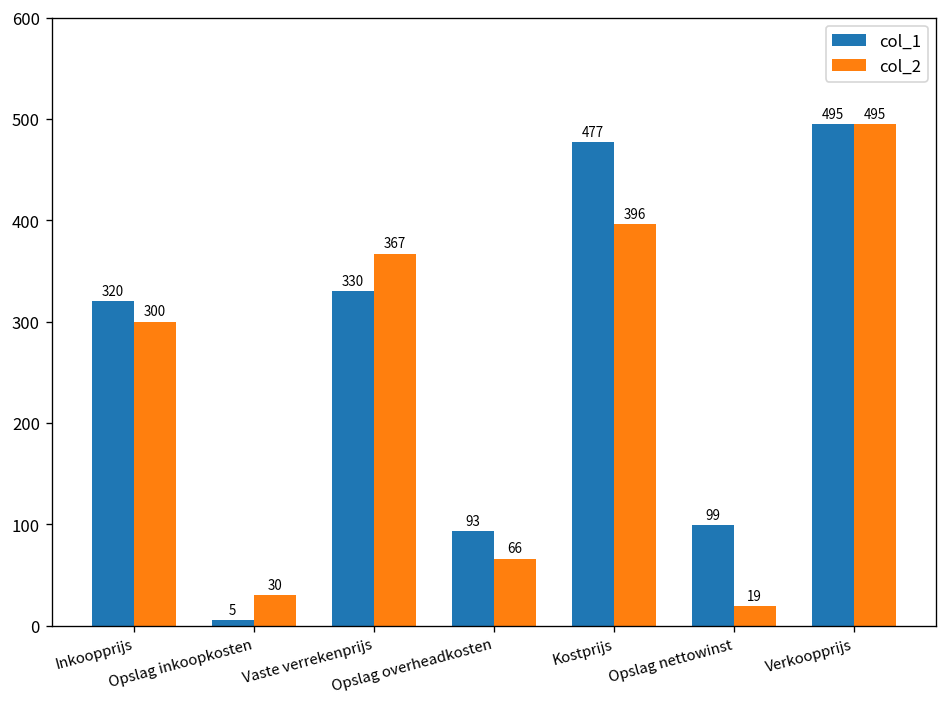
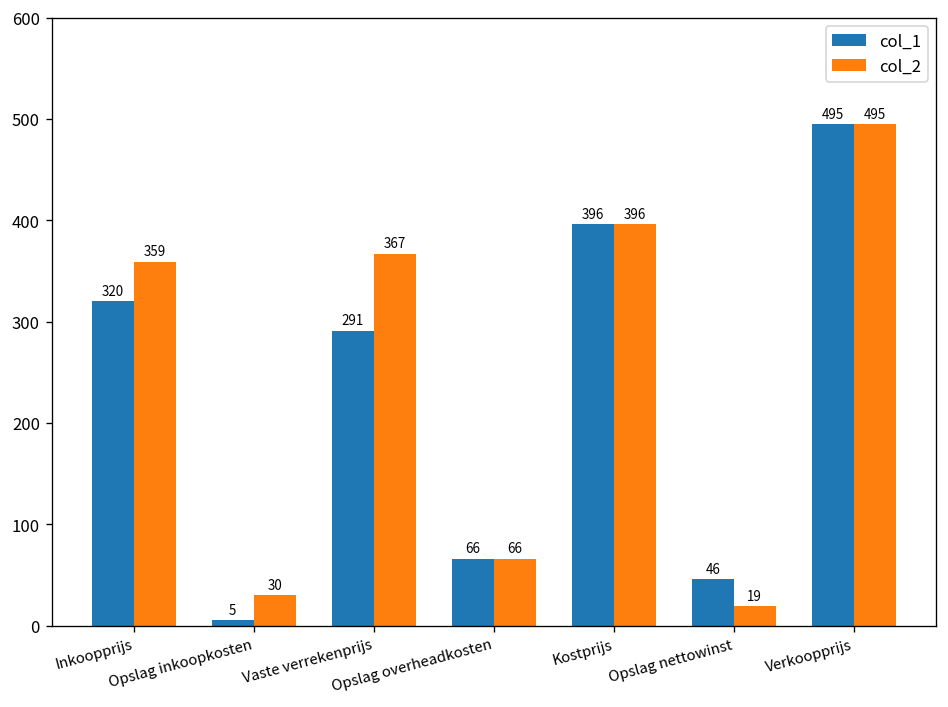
col_2, Inkoopprijs: 300 -> 359
col_1, Vaste verrekenprijs: 330 -> 291
col_1, Opslag overheadkosten: 93 -> 66
col_1, Kostprijs: 477 -> 396
col_1, Opslag nettowinst: 99 -> 46
